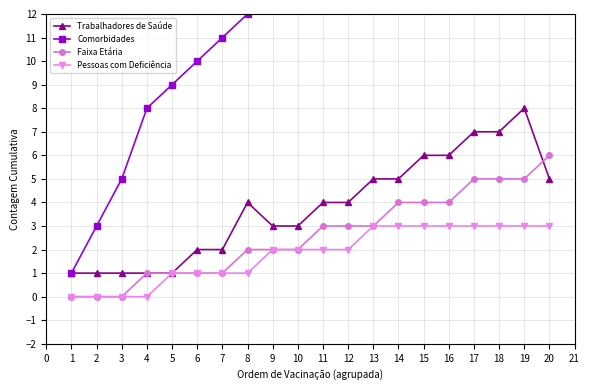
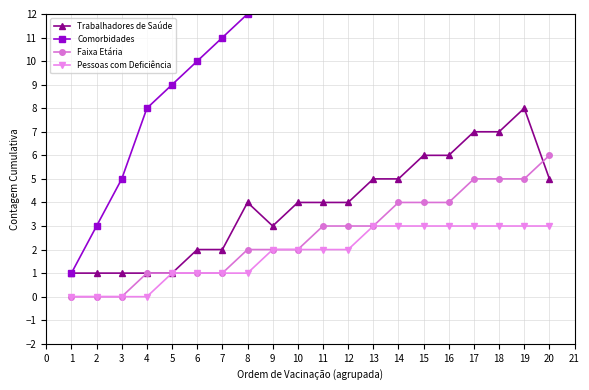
Trabalhadores de Saúde, 10: 3 -> 4
